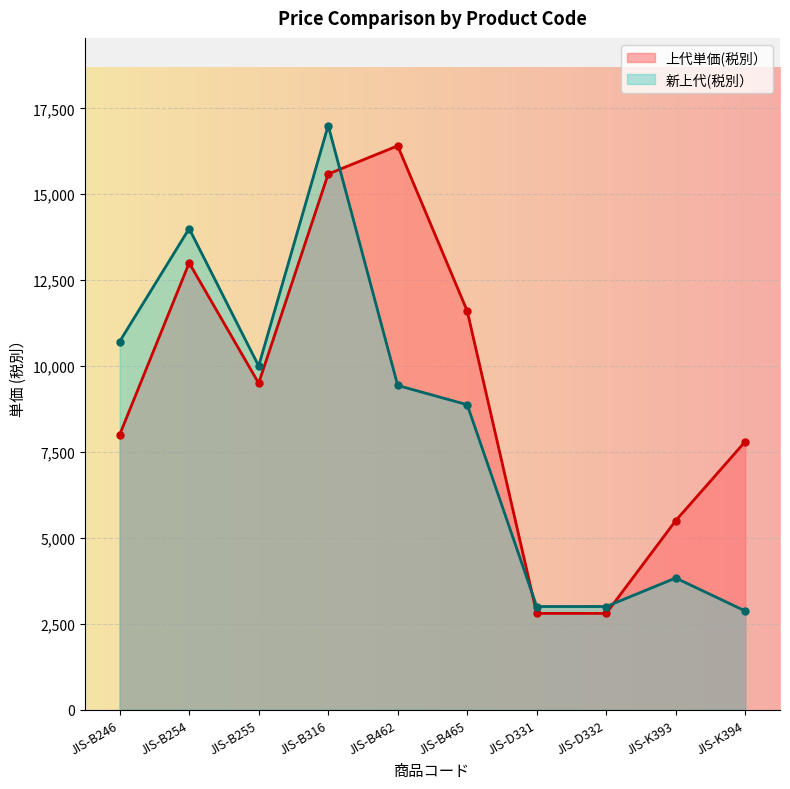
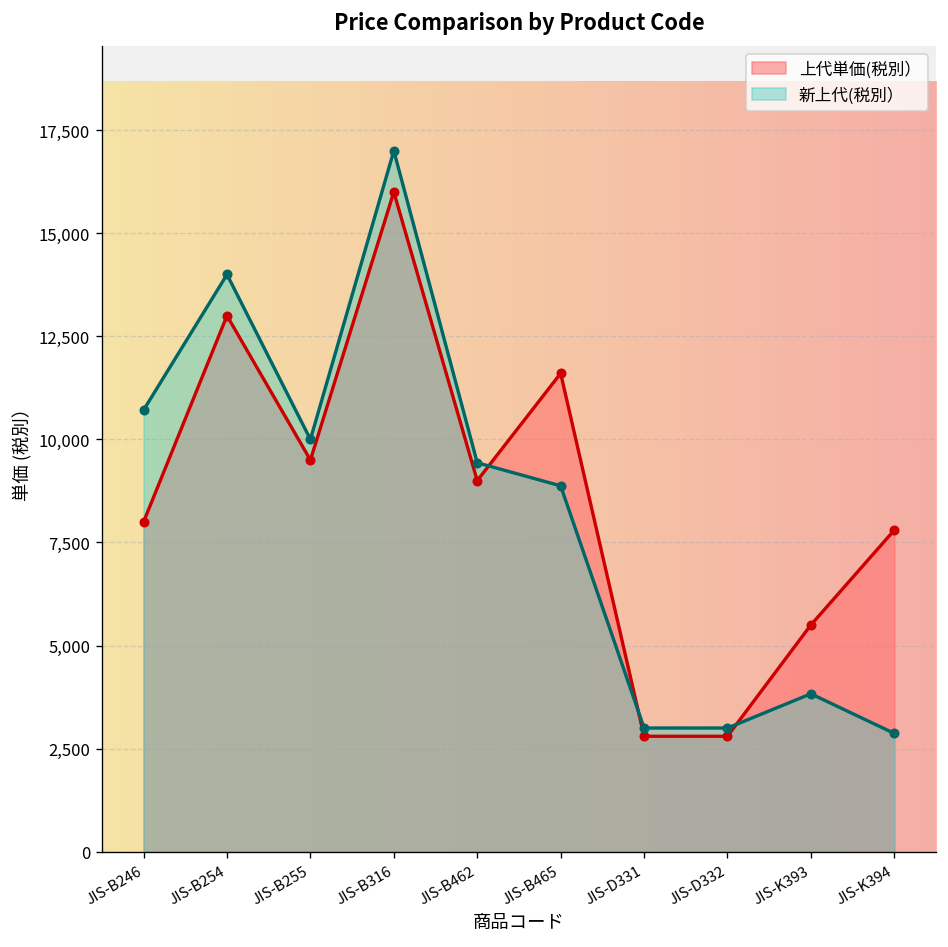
上代単価(税別）, JIS-B316: 15,600 -> 16,000
上代単価(税別）, JIS-B462: 16,400 -> 9,000
